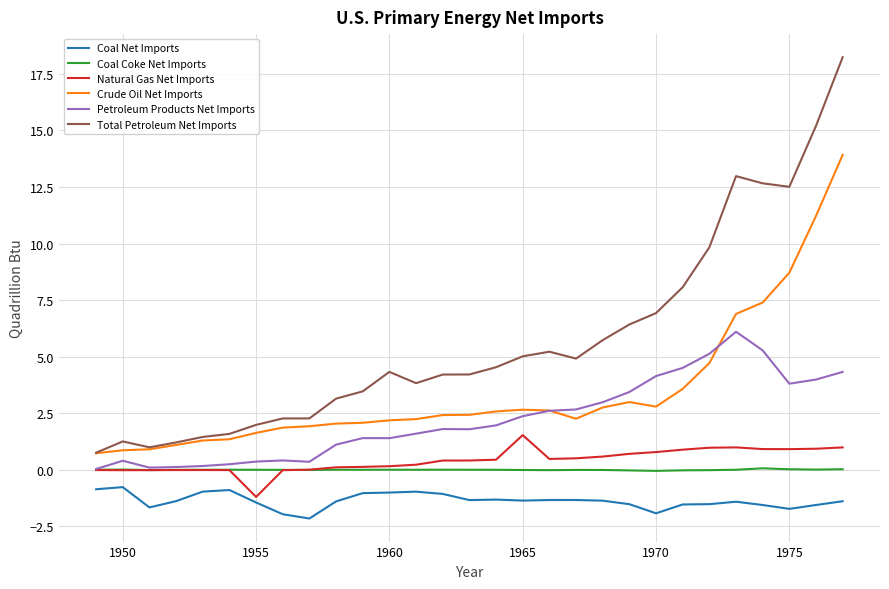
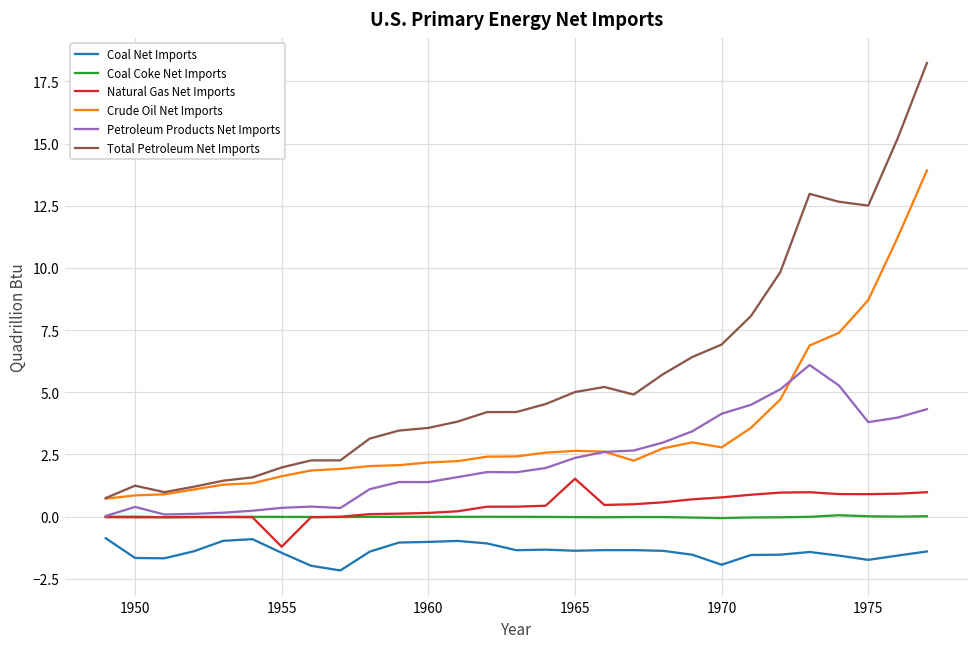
Coal Net Imports, 1950: -0.8 -> -1.7
Total Petroleum Net Imports, 1960: 4.3 -> 3.6
